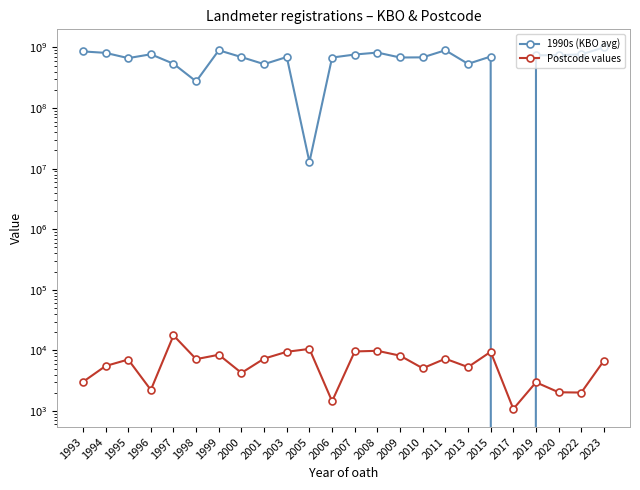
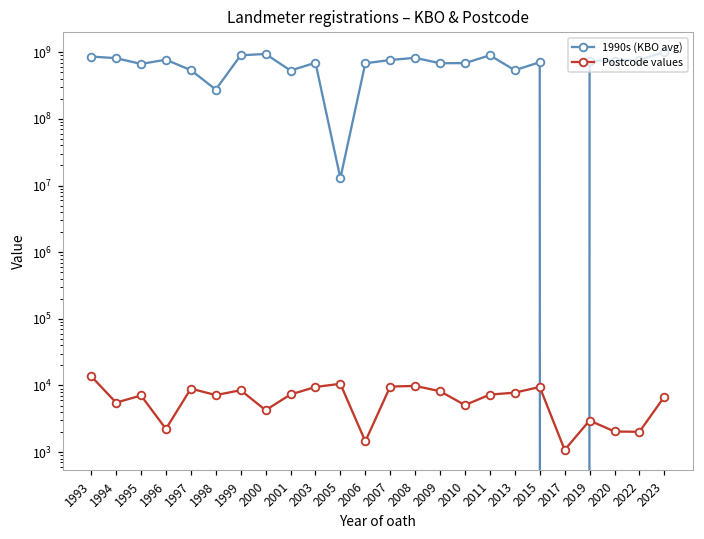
Postcode values, 1993: 3000 -> 14000
Postcode values, 1997: 18000 -> 9000
1990s (KBO avg), 2000: 700000000 -> 900000000
Postcode values, 2013: 5000 -> 8000
